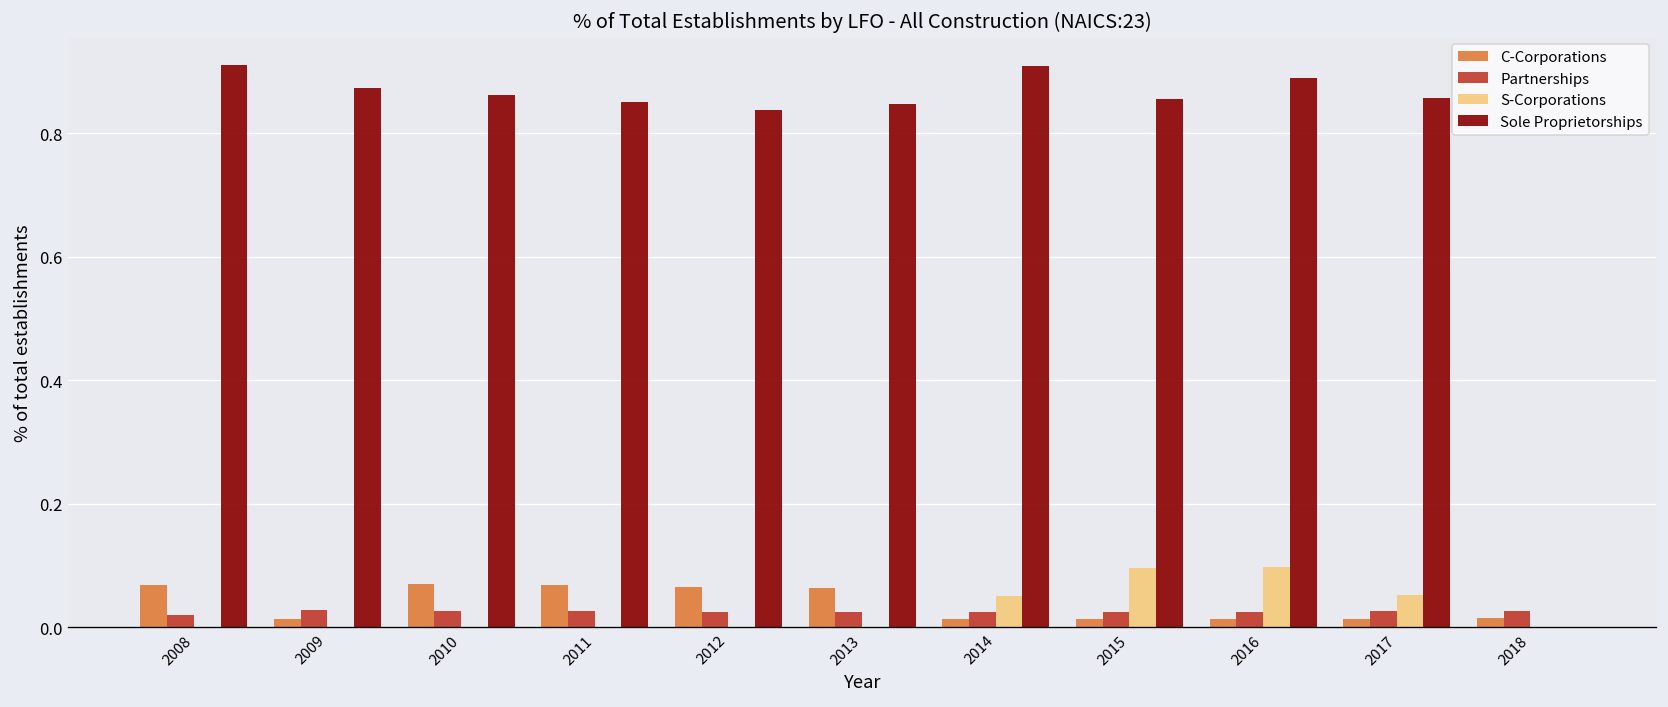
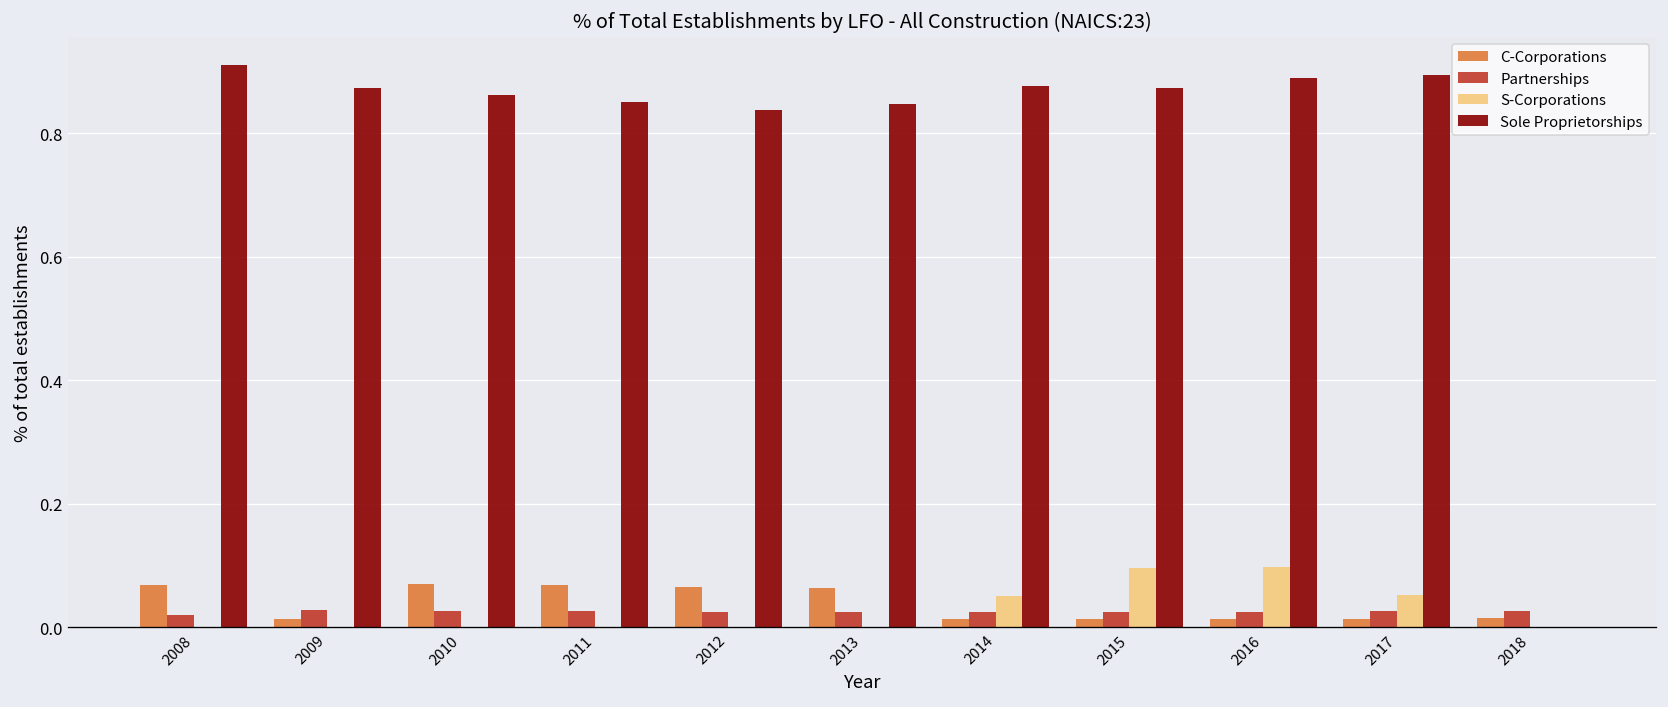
Sole Proprietorships, 2014: 0.91 -> 0.88
Sole Proprietorships, 2015: 0.86 -> 0.87
Sole Proprietorships, 2017: 0.86 -> 0.89
